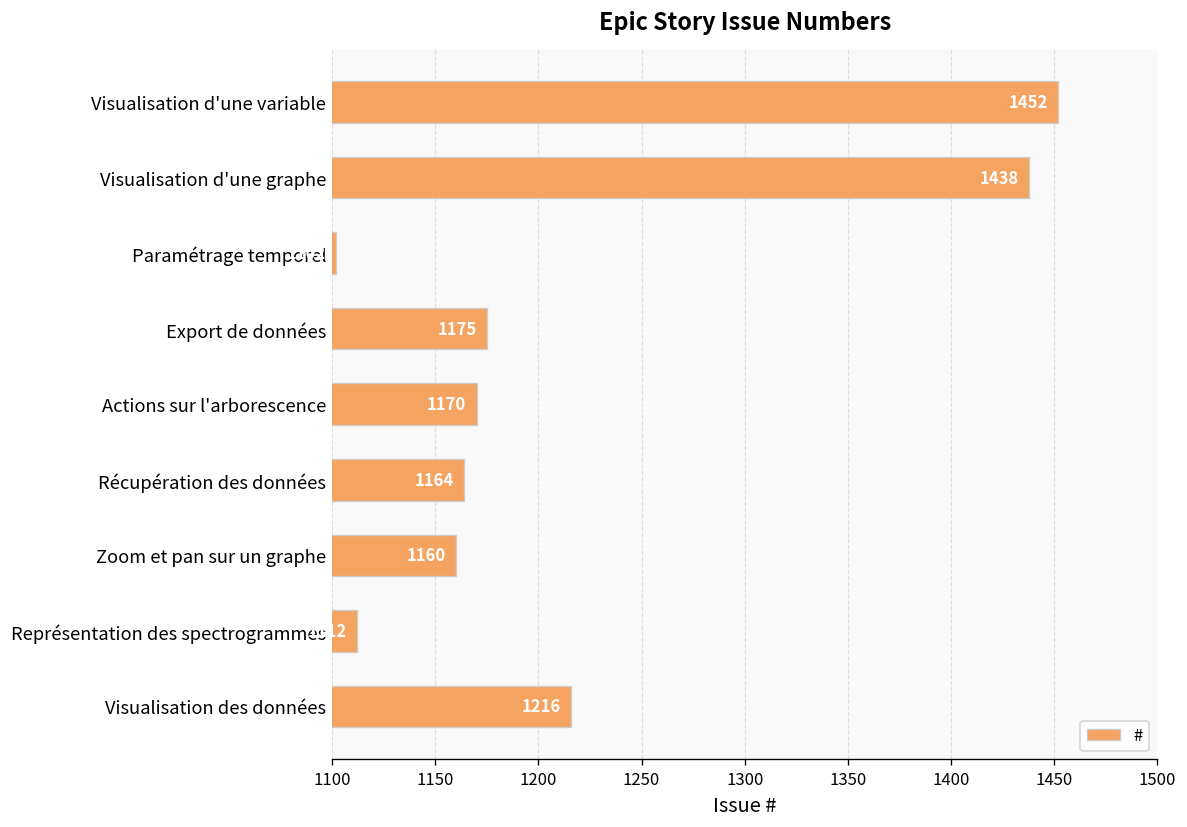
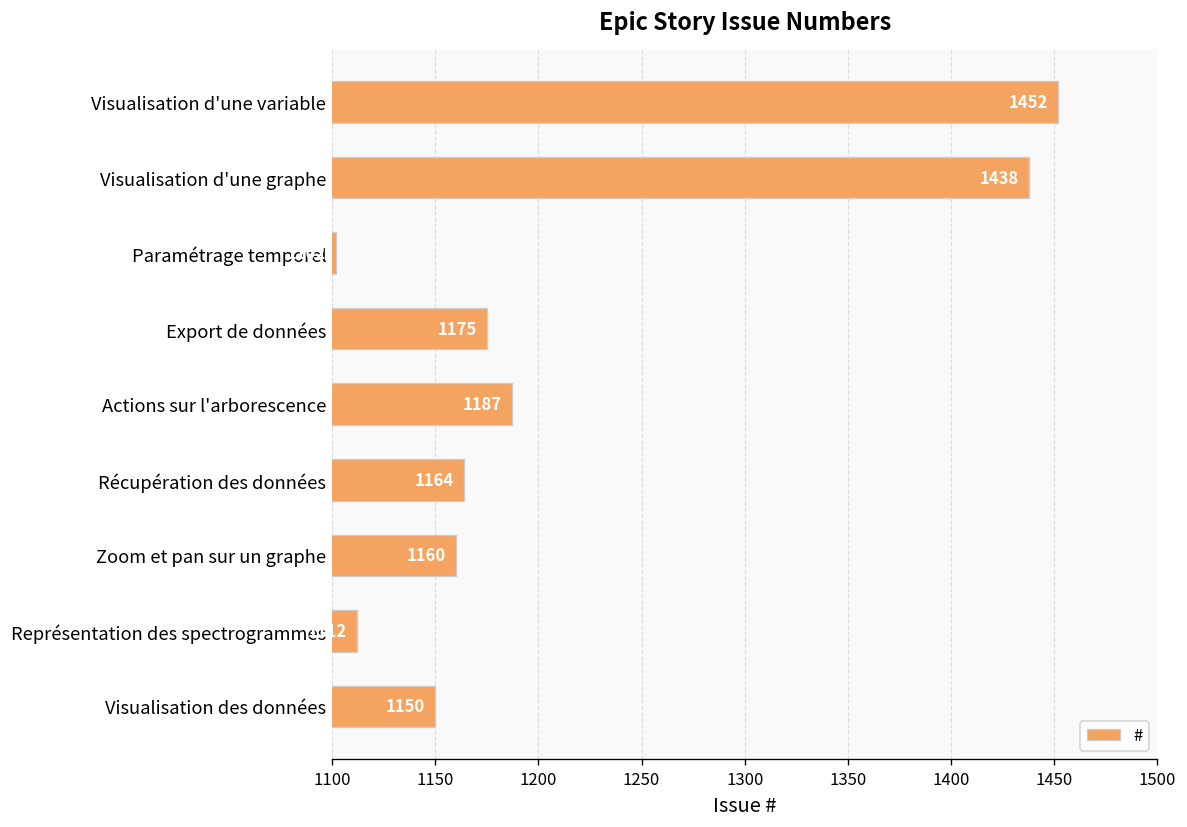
Actions sur l'arborescence: 1170 -> 1187
Visualisation des données: 1216 -> 1150
